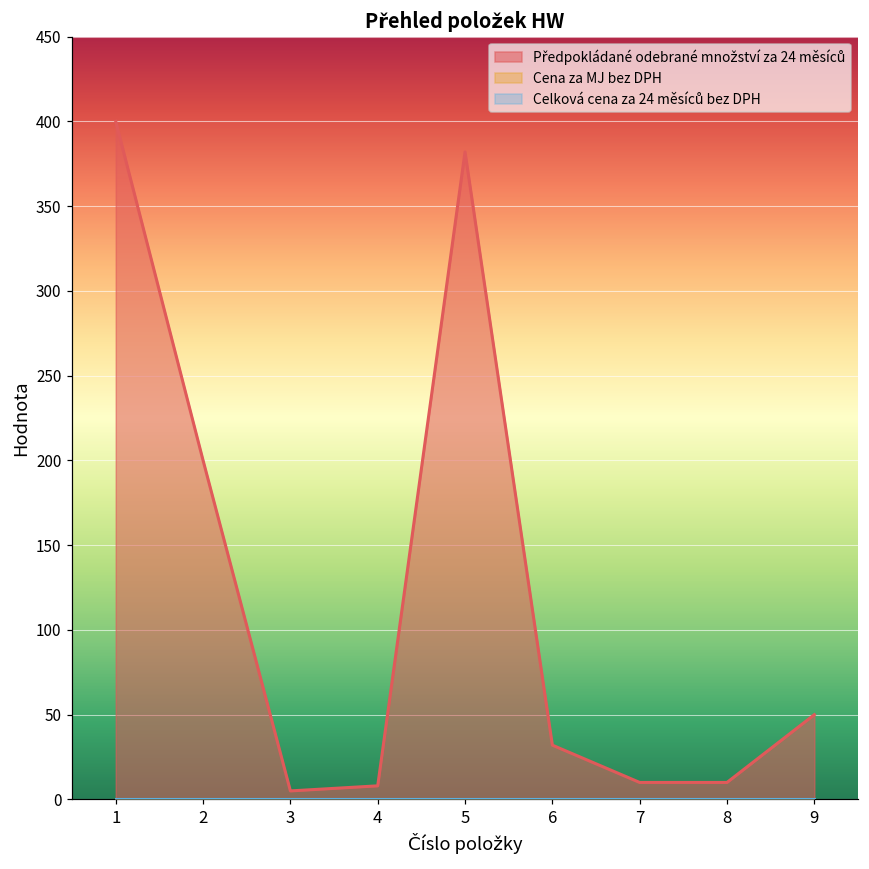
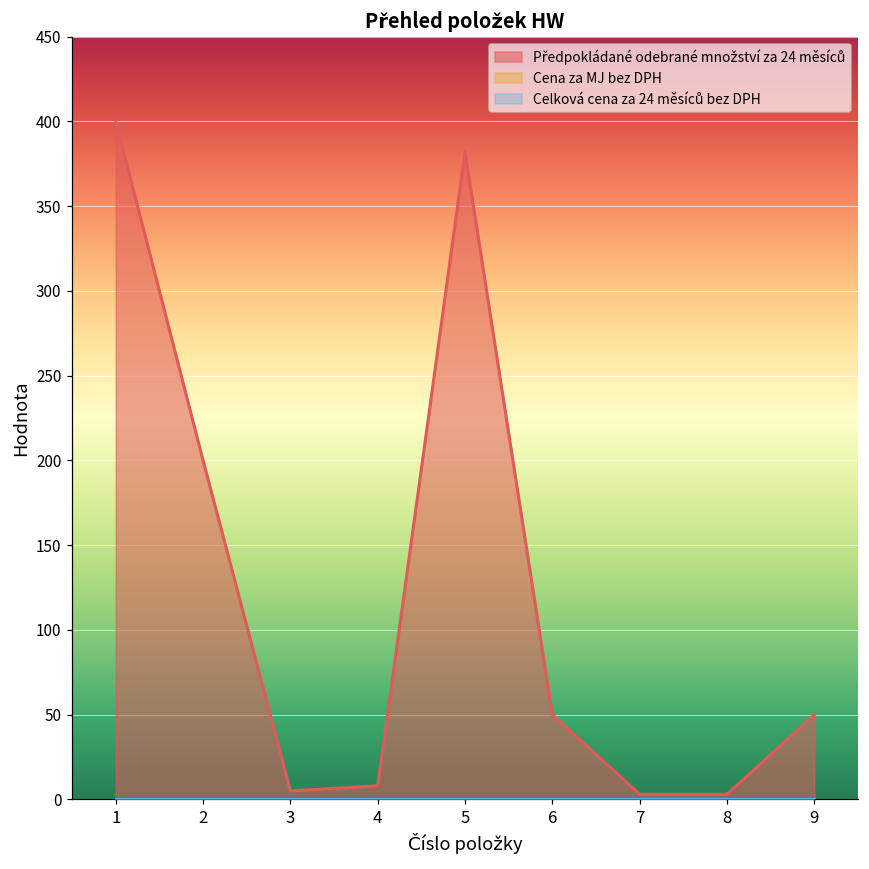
Předpokládané odebrané množství za 24 měsíců, 6: 32 -> 50
Předpokládané odebrané množství za 24 měsíců, 7: 10 -> 3
Předpokládané odebrané množství za 24 měsíců, 8: 10 -> 3
